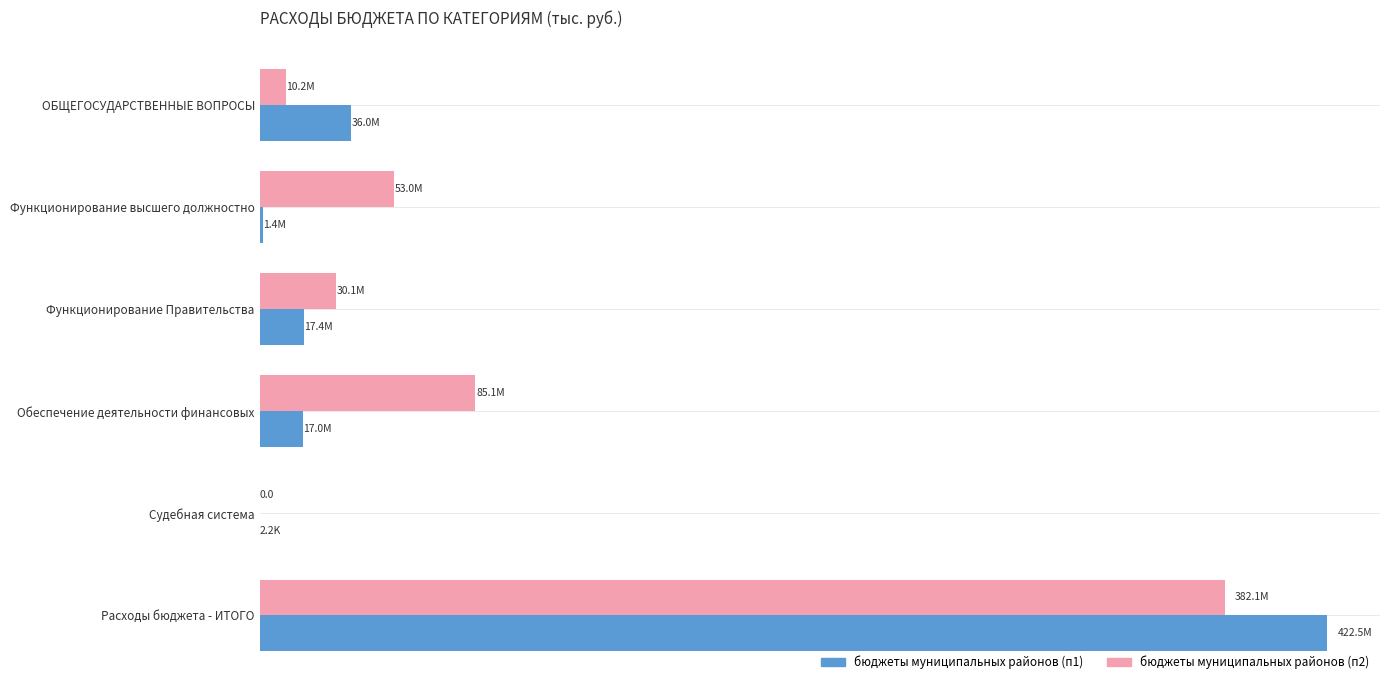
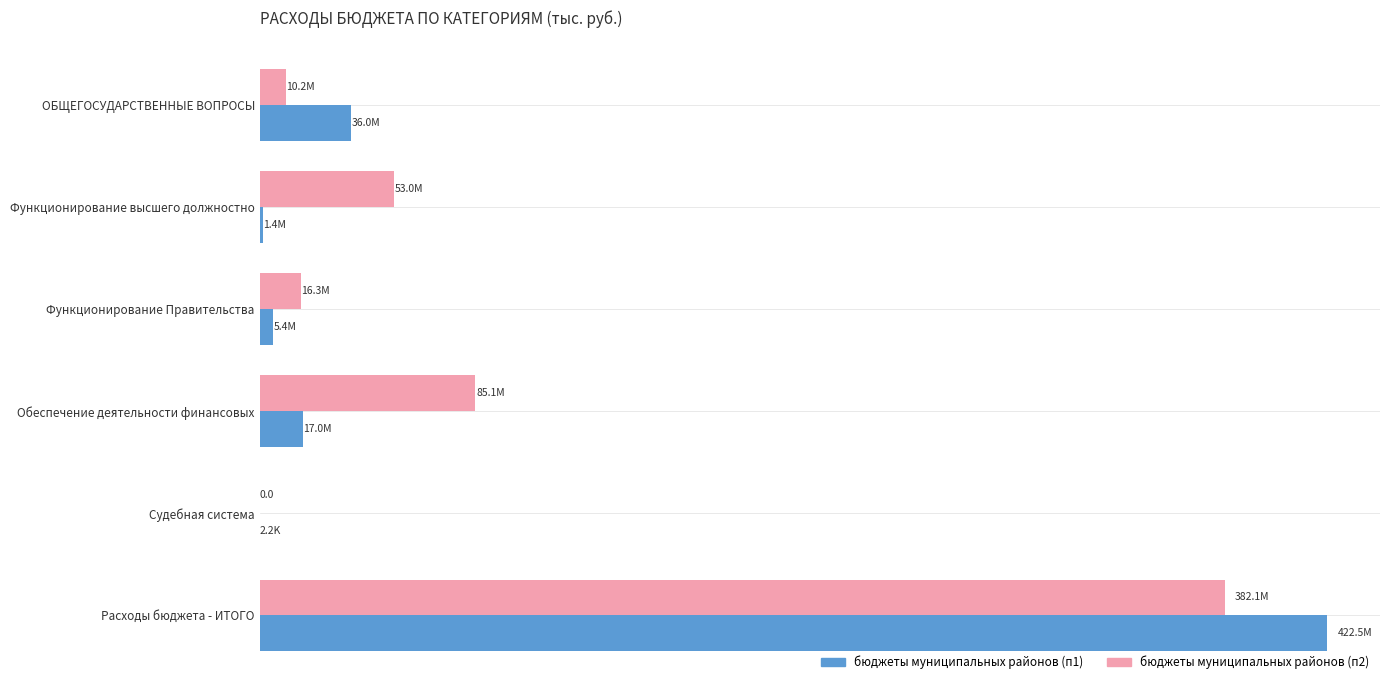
бюджеты муниципальных районов (п2), Функционирование Правительства: 30.1M -> 16.3M
бюджеты муниципальных районов (п1), Функционирование Правительства: 17.4M -> 5.4M
